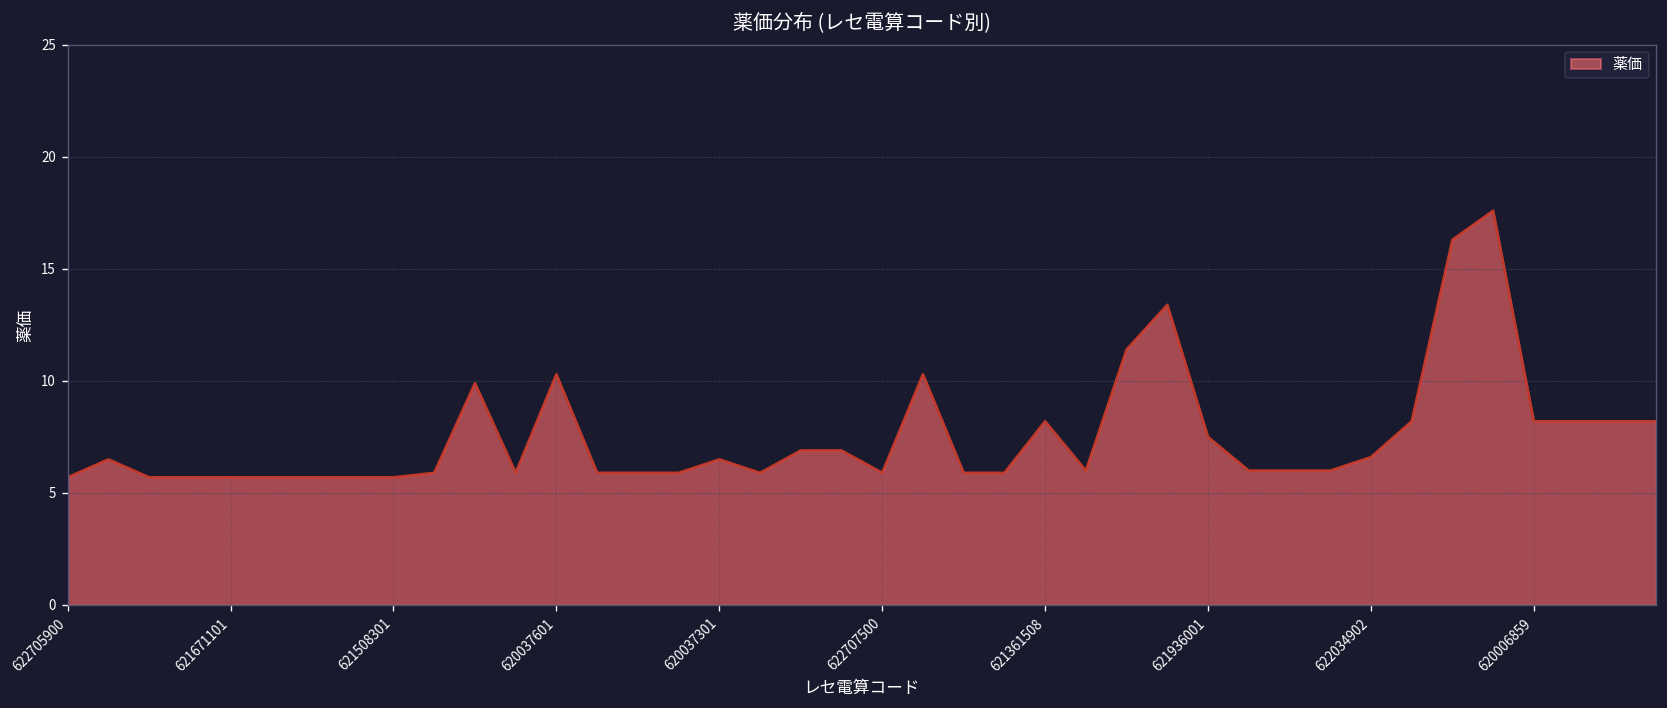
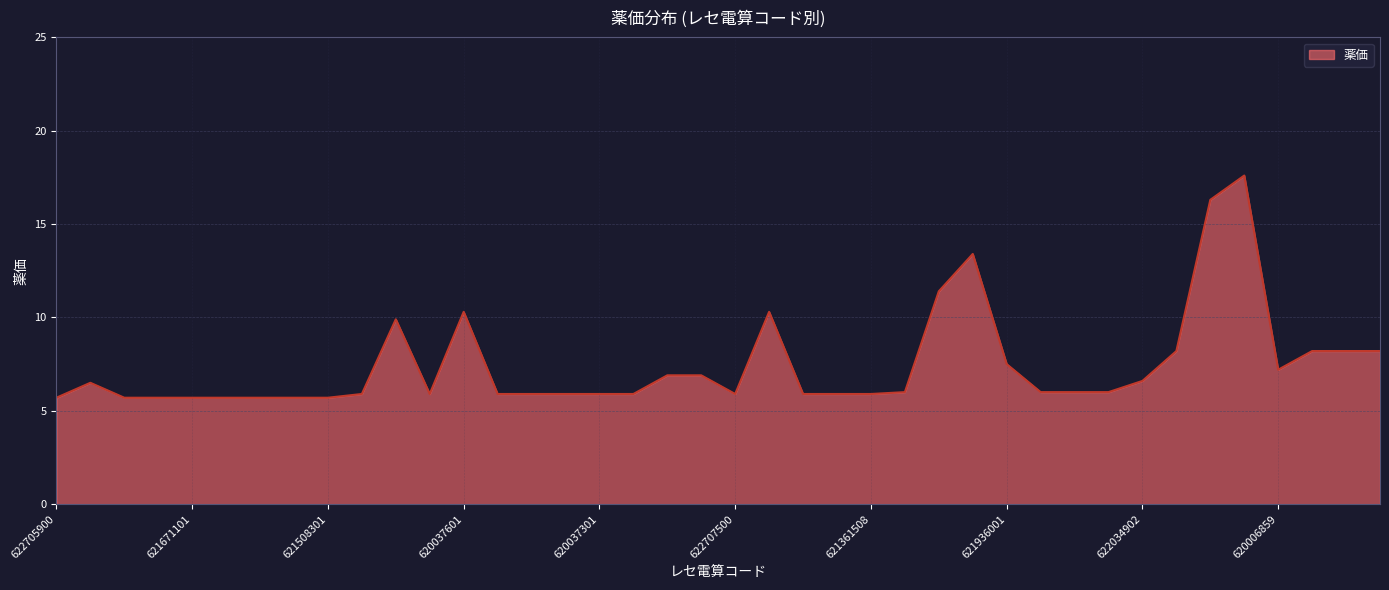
620037301: 6.5 -> 5.9
621361508: 8.2 -> 5.9
620006859: 8.2 -> 7.2
